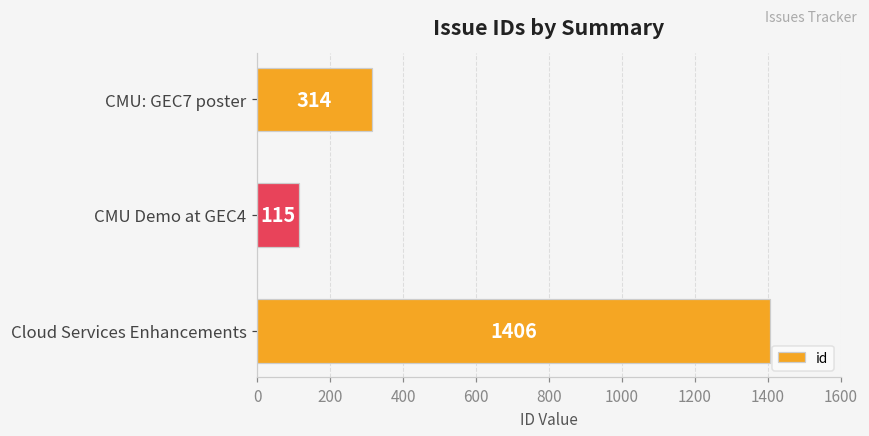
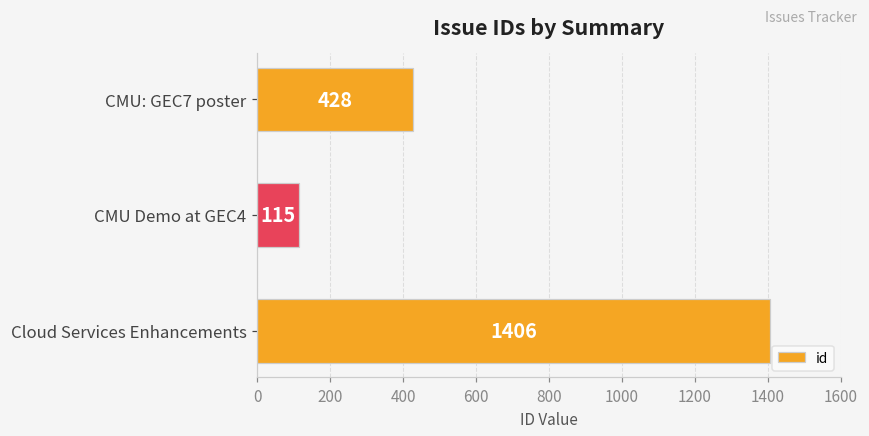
CMU: GEC7 poster: 314 -> 428
